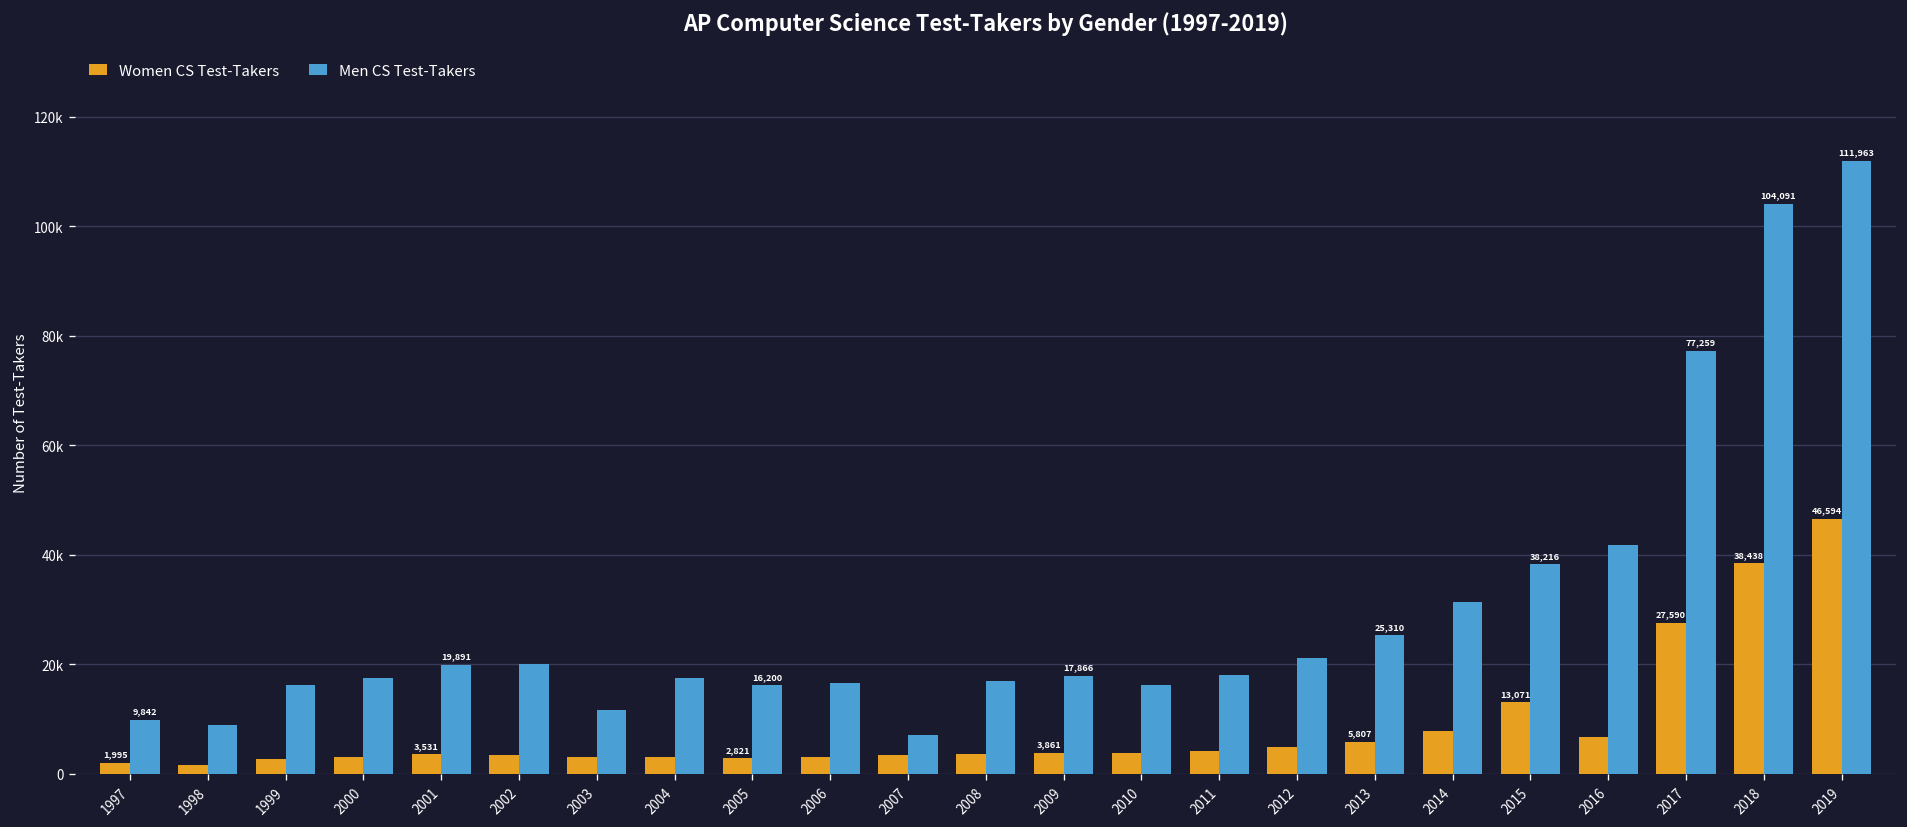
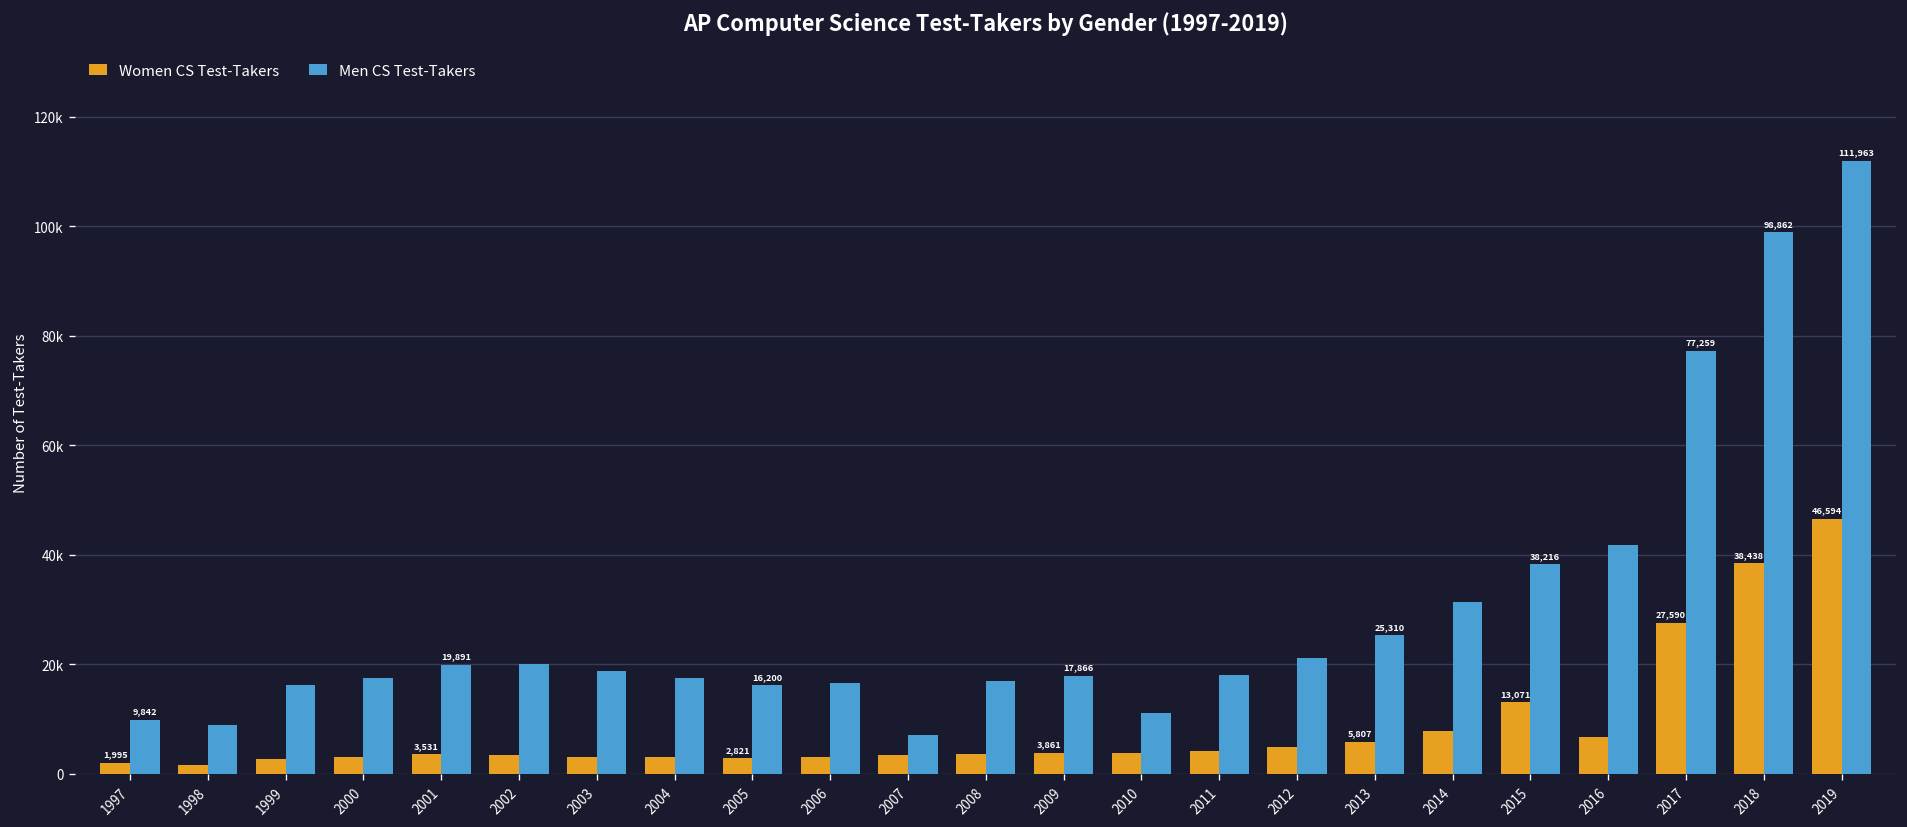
Men CS Test-Takers, 2003: 12000 -> 19000
Men CS Test-Takers, 2010: 16000 -> 11000
Men CS Test-Takers, 2018: 104,091 -> 98,862
